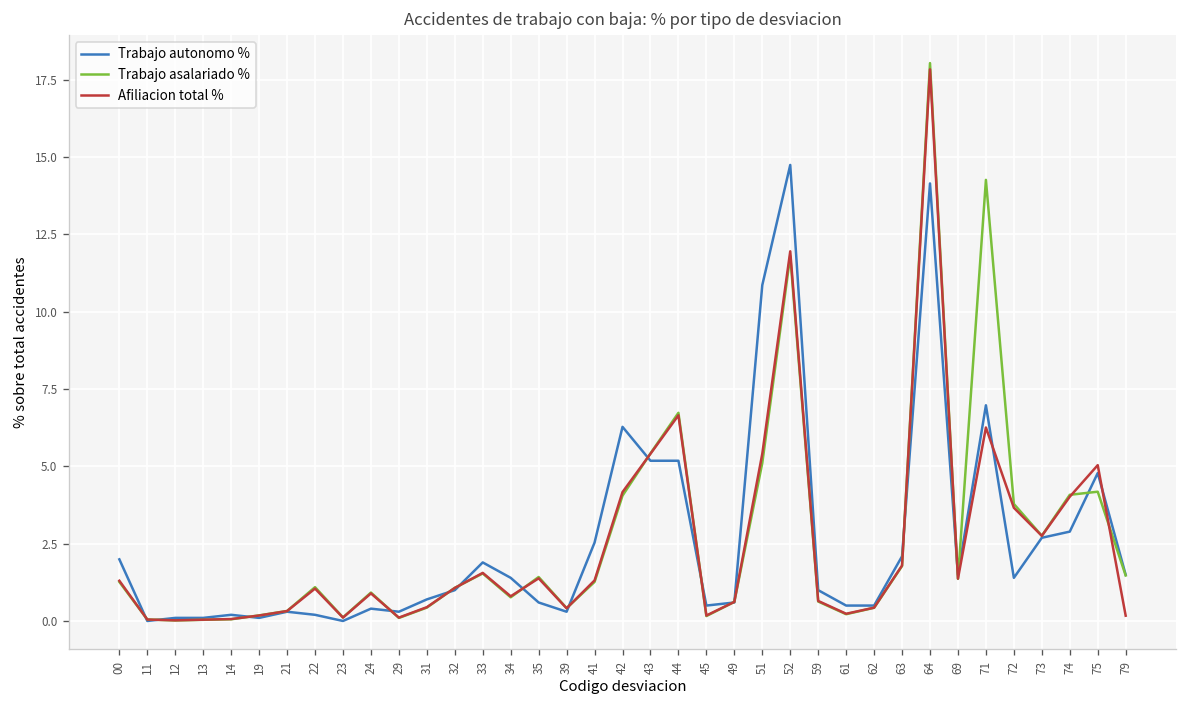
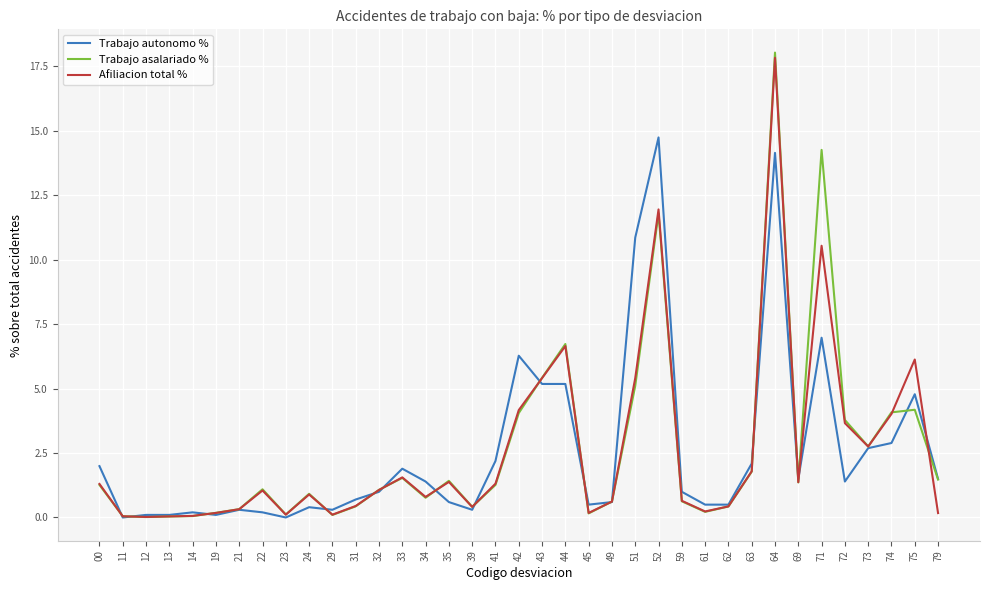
Trabajo autonomo %, 41: 2.5 -> 2.2
Afiliacion total %, 71: 6.3 -> 10.5
Afiliacion total %, 75: 5.0 -> 6.1
